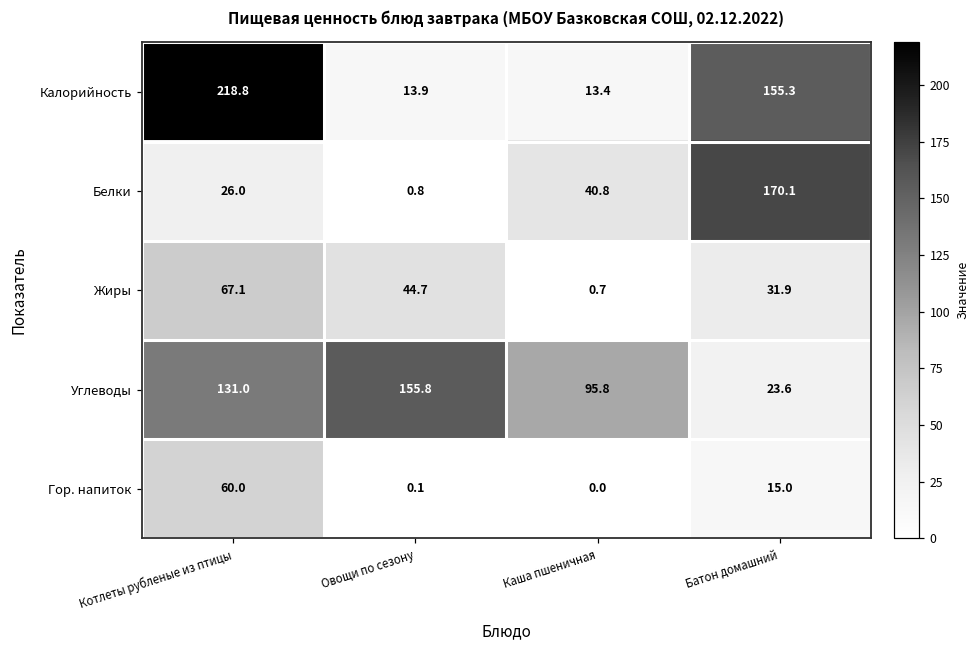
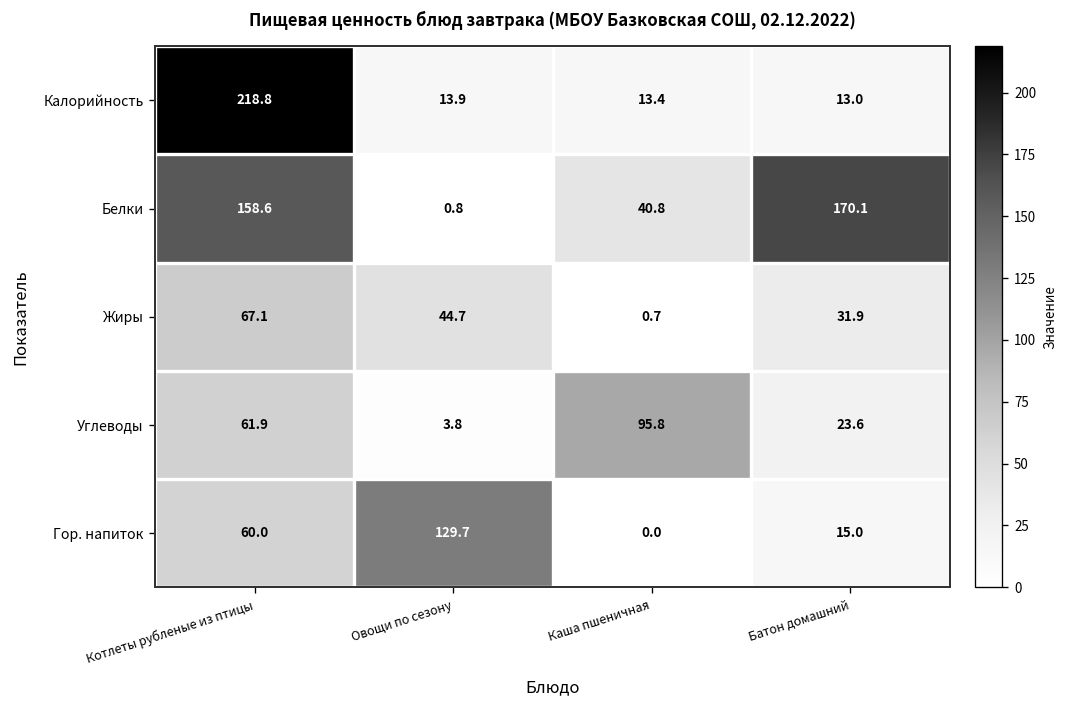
Калорийность, Батон домашний: 155.3 -> 13.0
Белки, Котлеты рубленые из птицы: 26.0 -> 158.6
Углеводы, Котлеты рубленые из птицы: 131.0 -> 61.9
Углеводы, Овощи по сезону: 155.8 -> 3.8
Гор. напиток, Овощи по сезону: 0.1 -> 129.7
